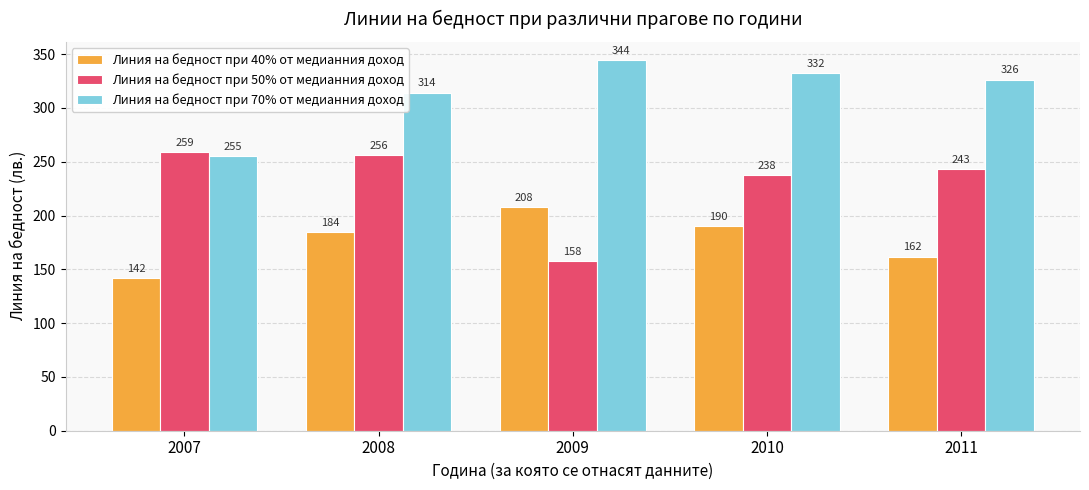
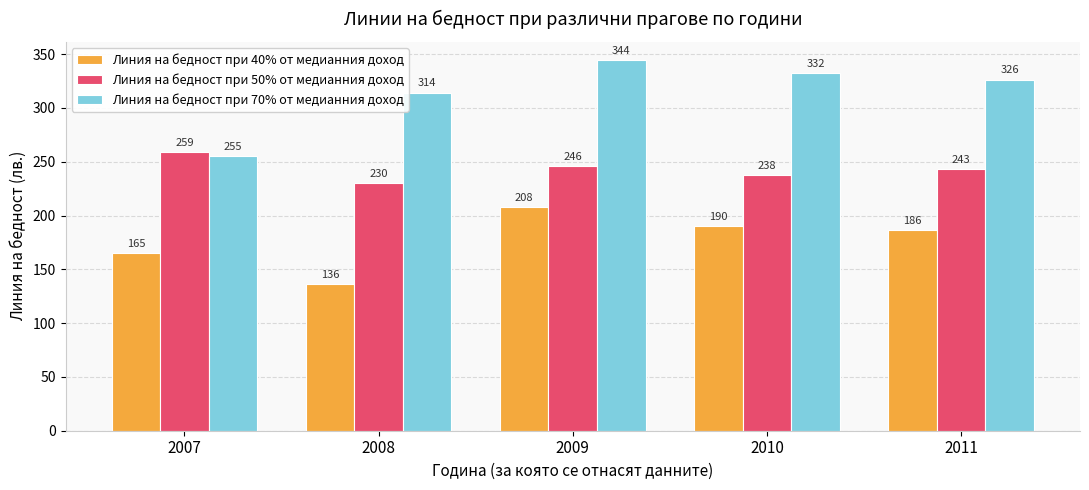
Линия на бедност при 40% от медианния доход, 2007: 142 -> 165
Линия на бедност при 40% от медианния доход, 2008: 184 -> 136
Линия на бедност при 50% от медианния доход, 2008: 256 -> 230
Линия на бедност при 50% от медианния доход, 2009: 158 -> 246
Линия на бедност при 40% от медианния доход, 2011: 162 -> 186
